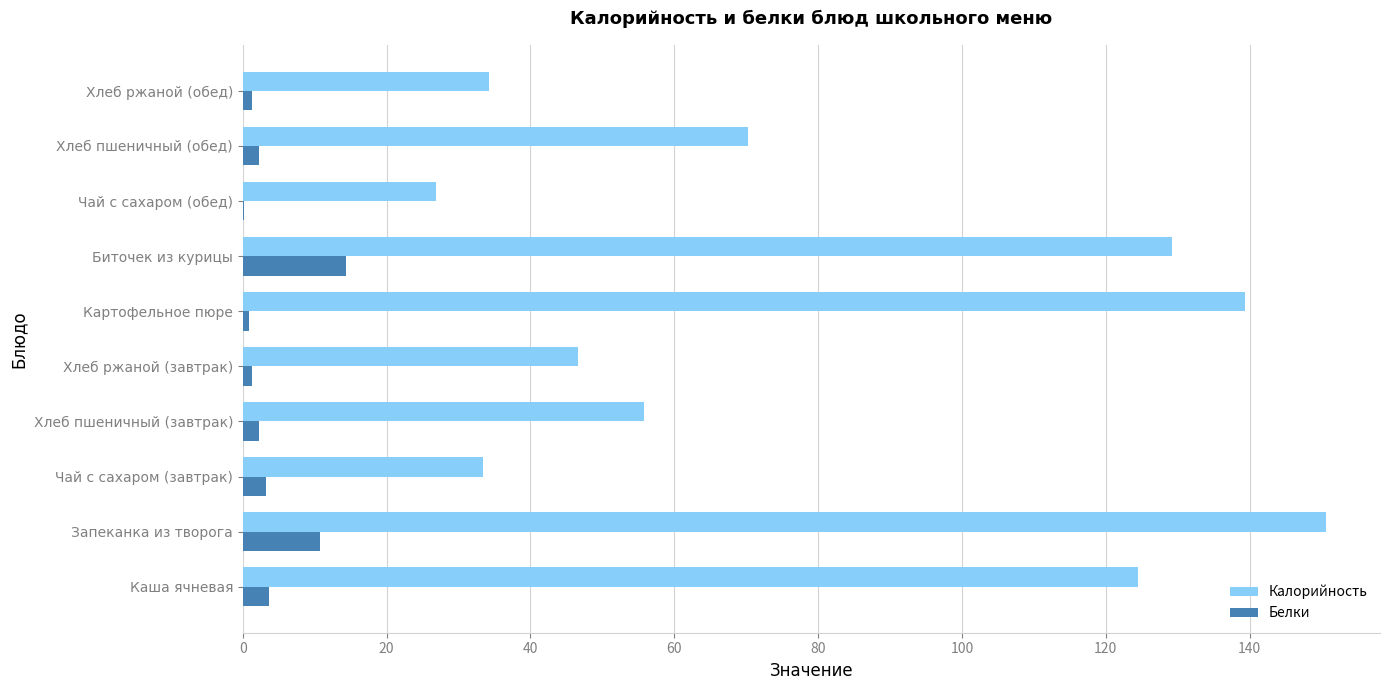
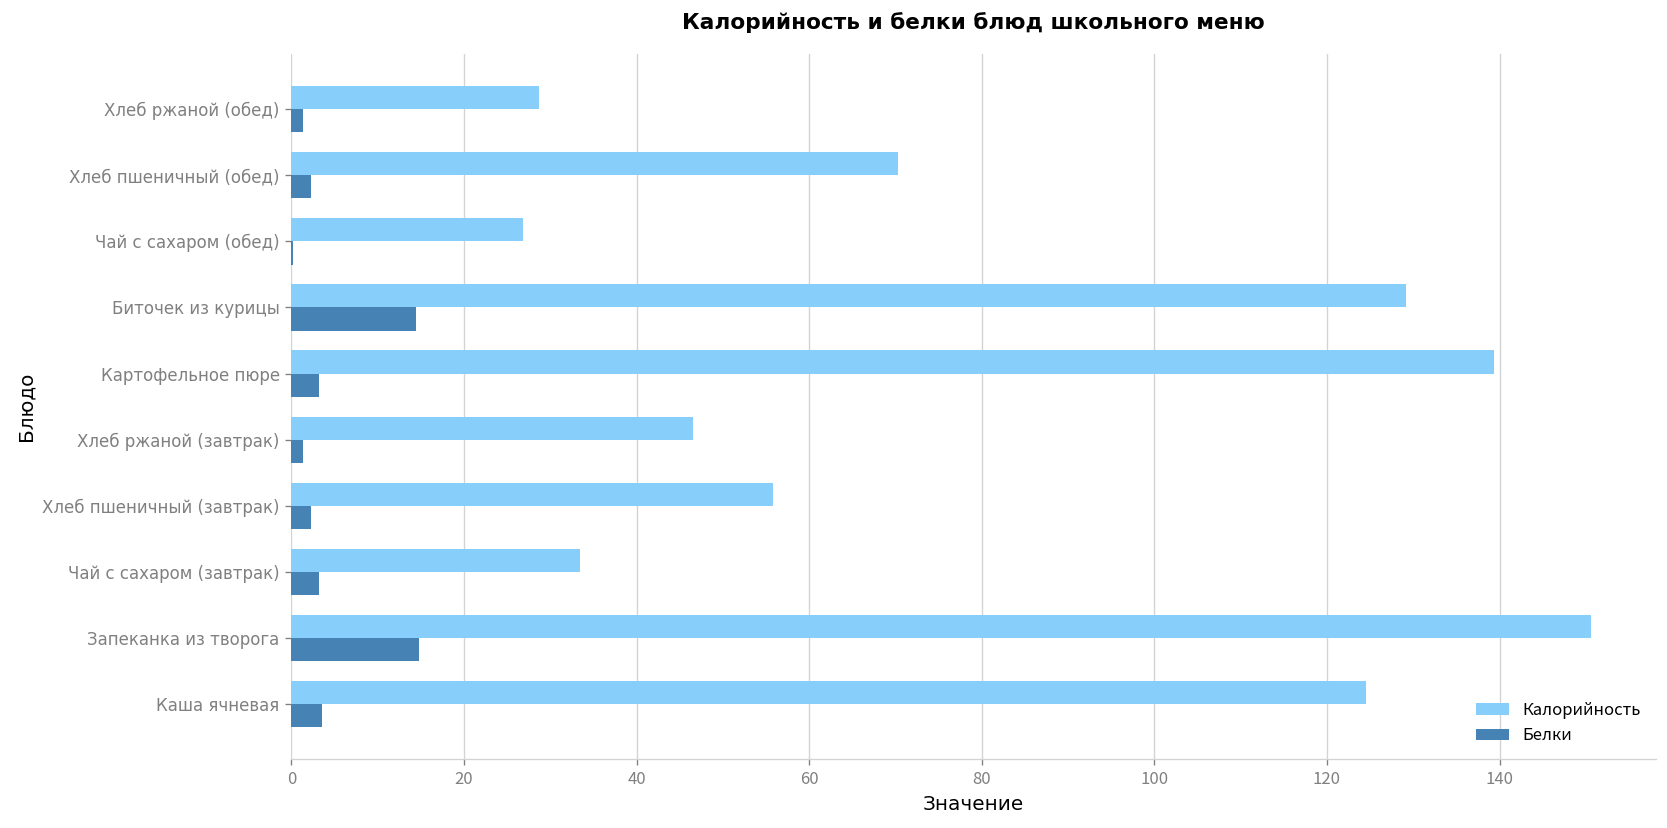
Калорийность, Хлеб ржаной (обед): 34 -> 29
Белки, Картофельное пюре: 1 -> 3
Белки, Запеканка из творога: 11 -> 15
